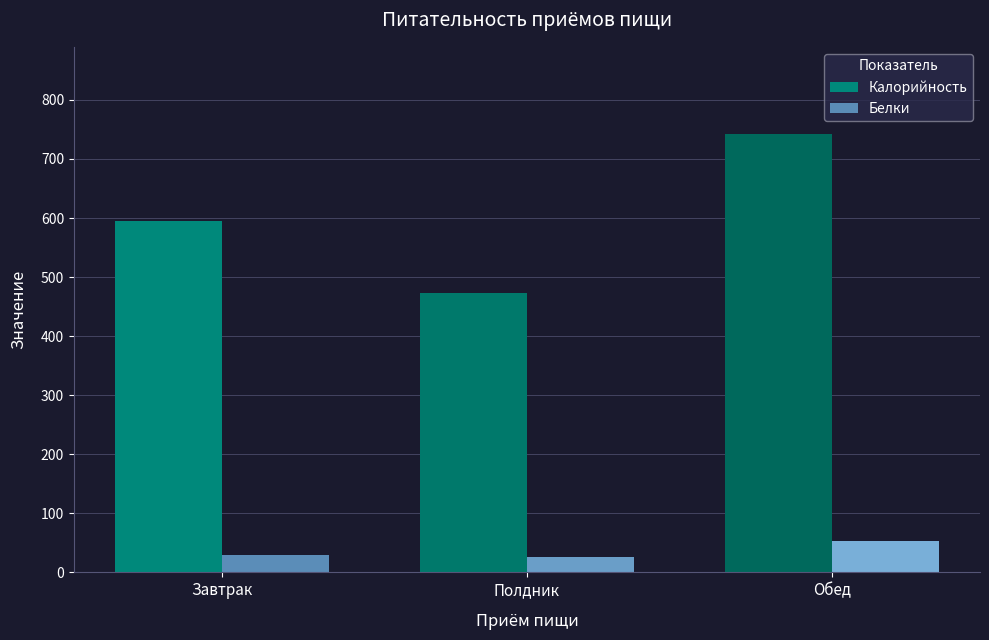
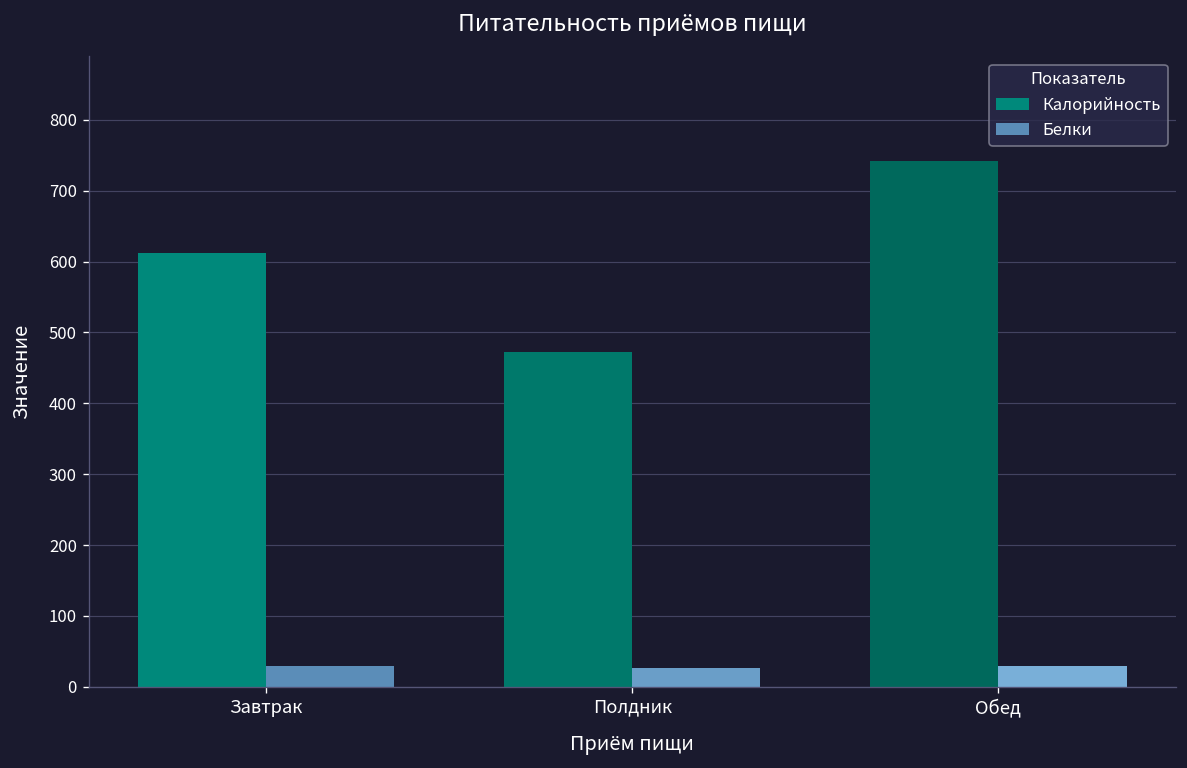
Калорийность, Завтрак: 590 -> 610
Белки, Обед: 50 -> 30
